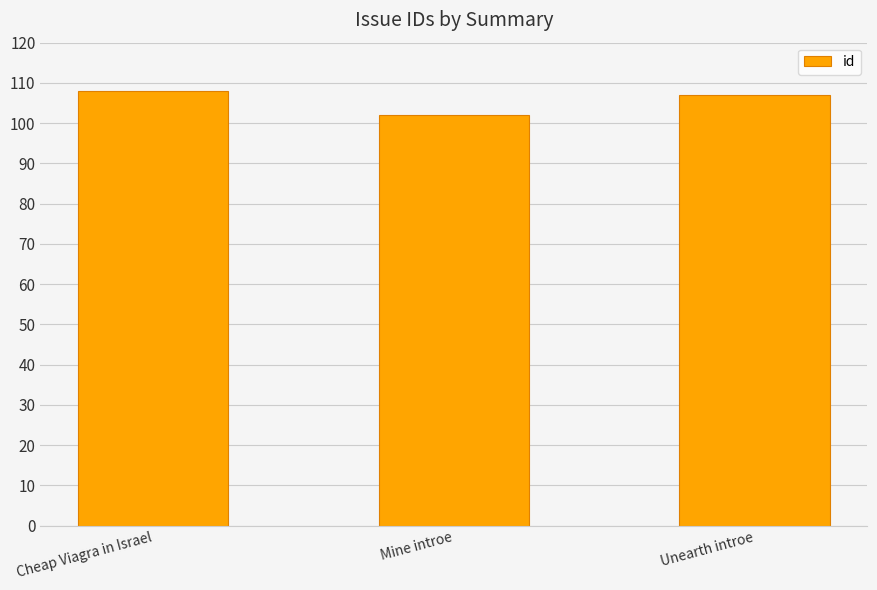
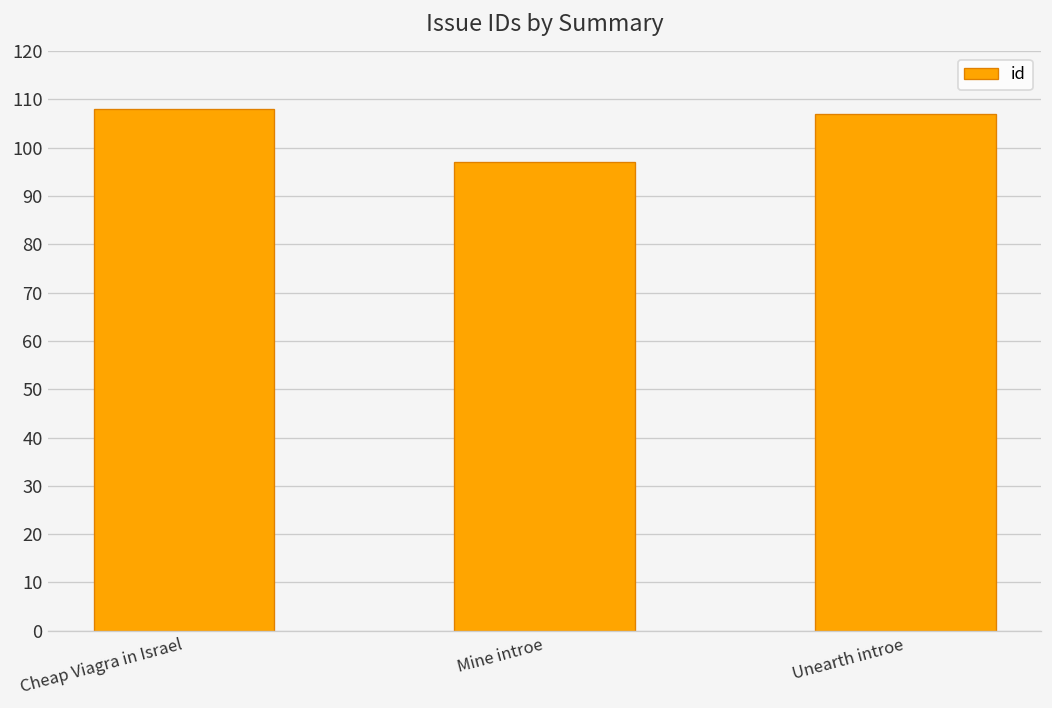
Mine introe: 102 -> 97
